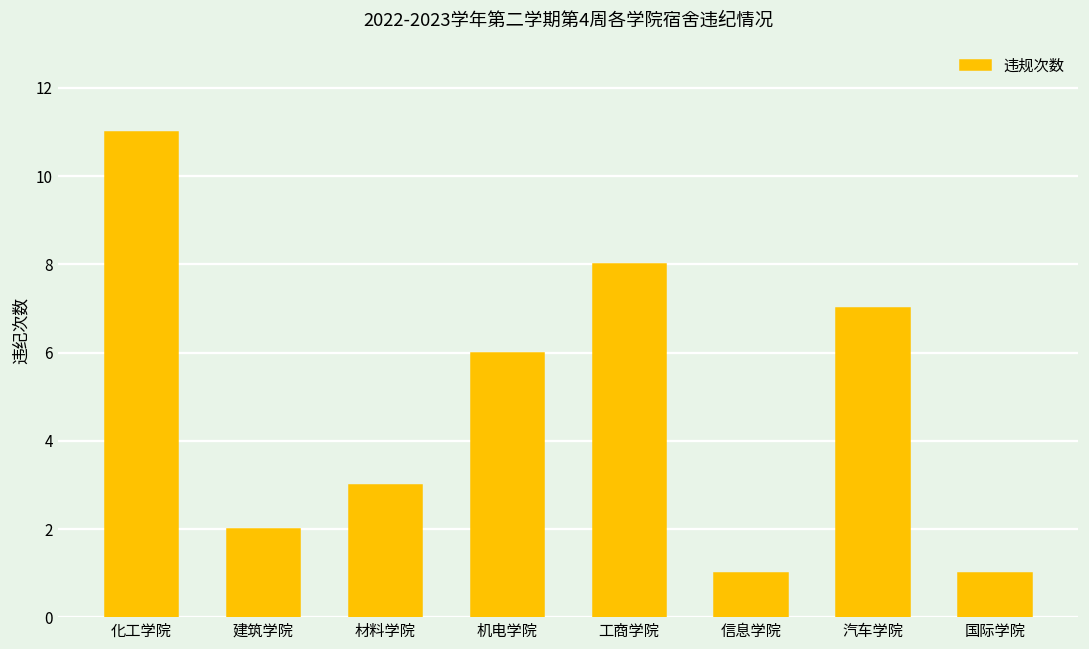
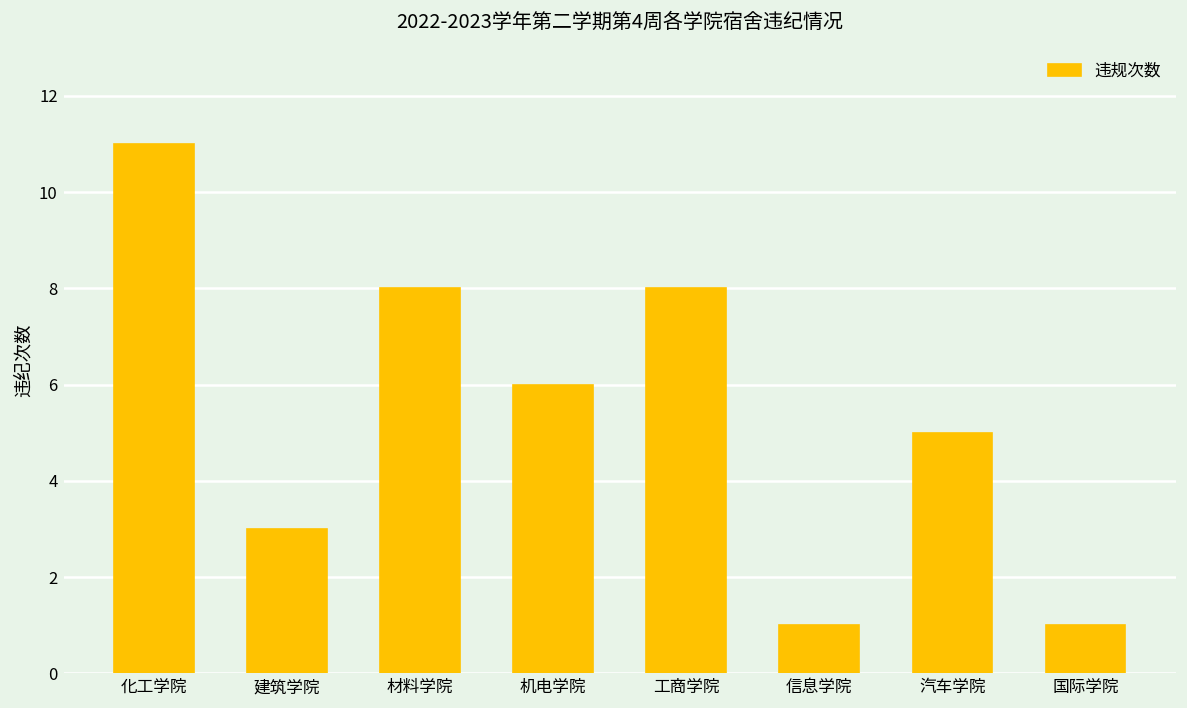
建筑学院: 2 -> 3
材料学院: 3 -> 8
汽车学院: 7 -> 5
